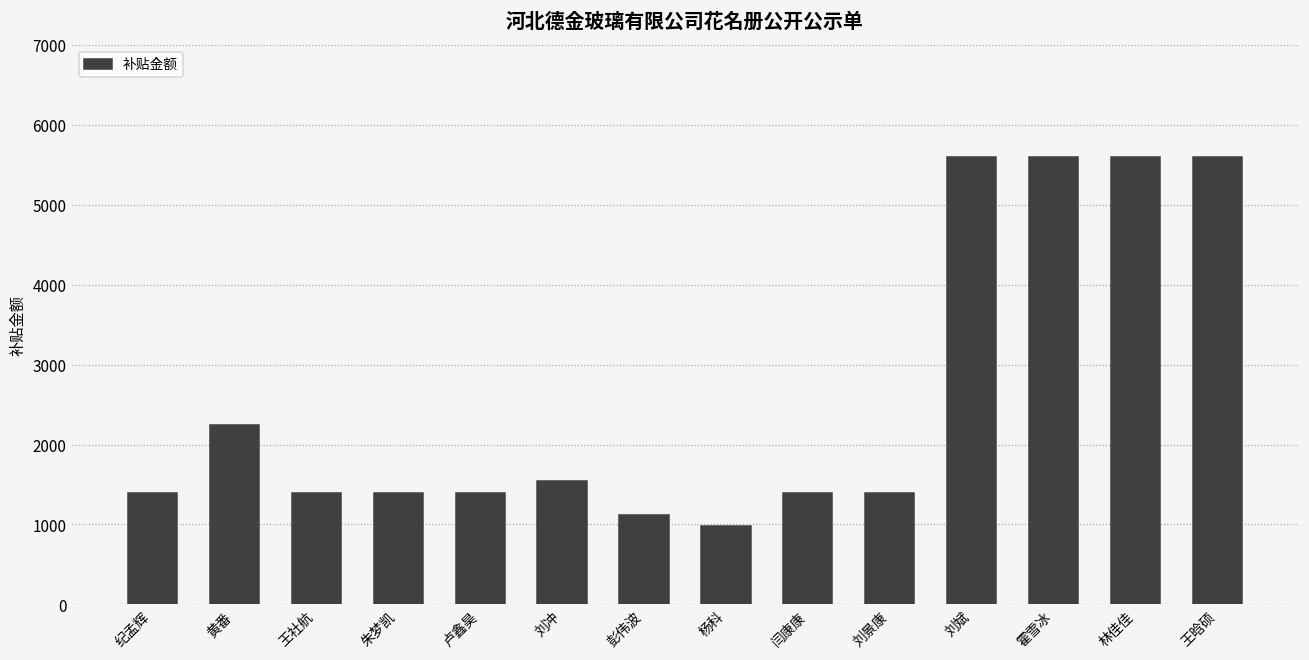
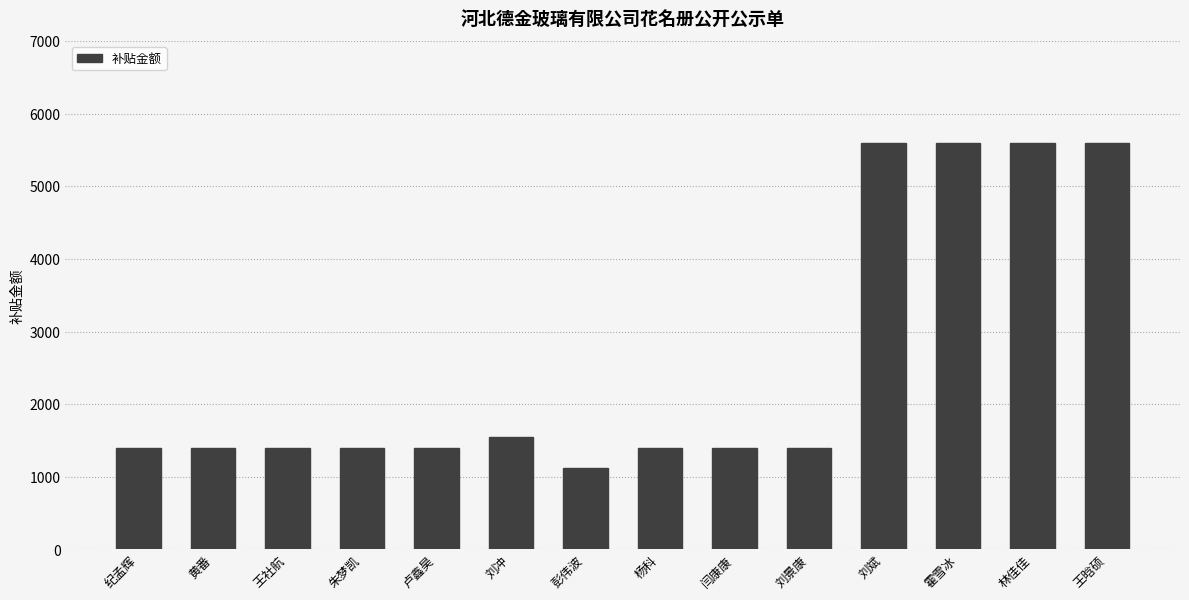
黄番: 2200 -> 1400
杨科: 1000 -> 1400
